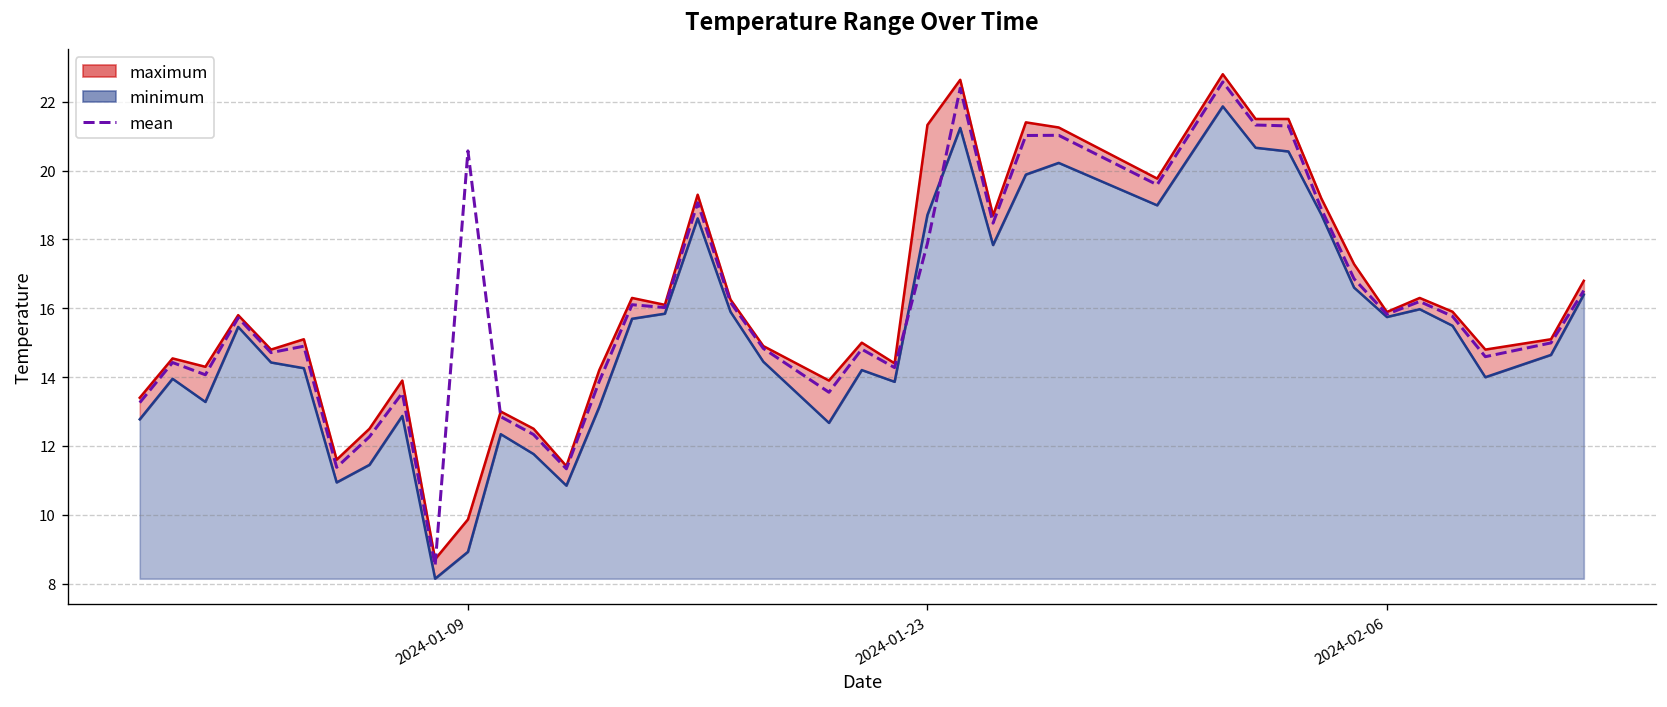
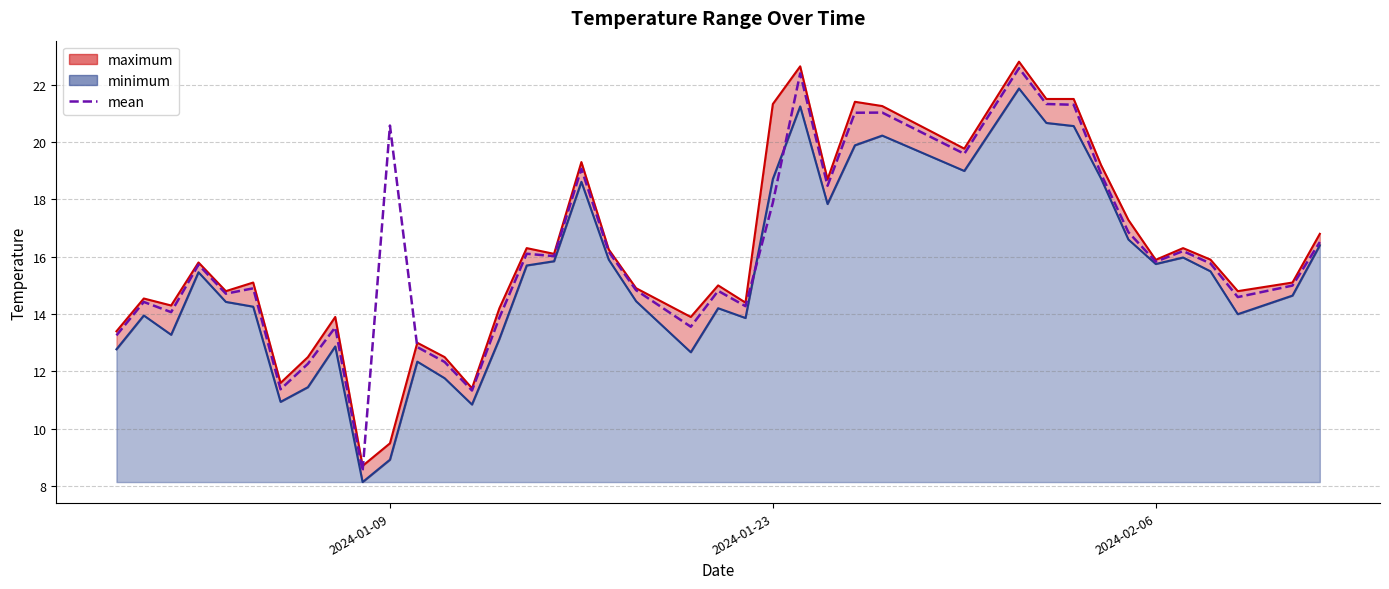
maximum, 2024-01-09: 9.9 -> 9.5
